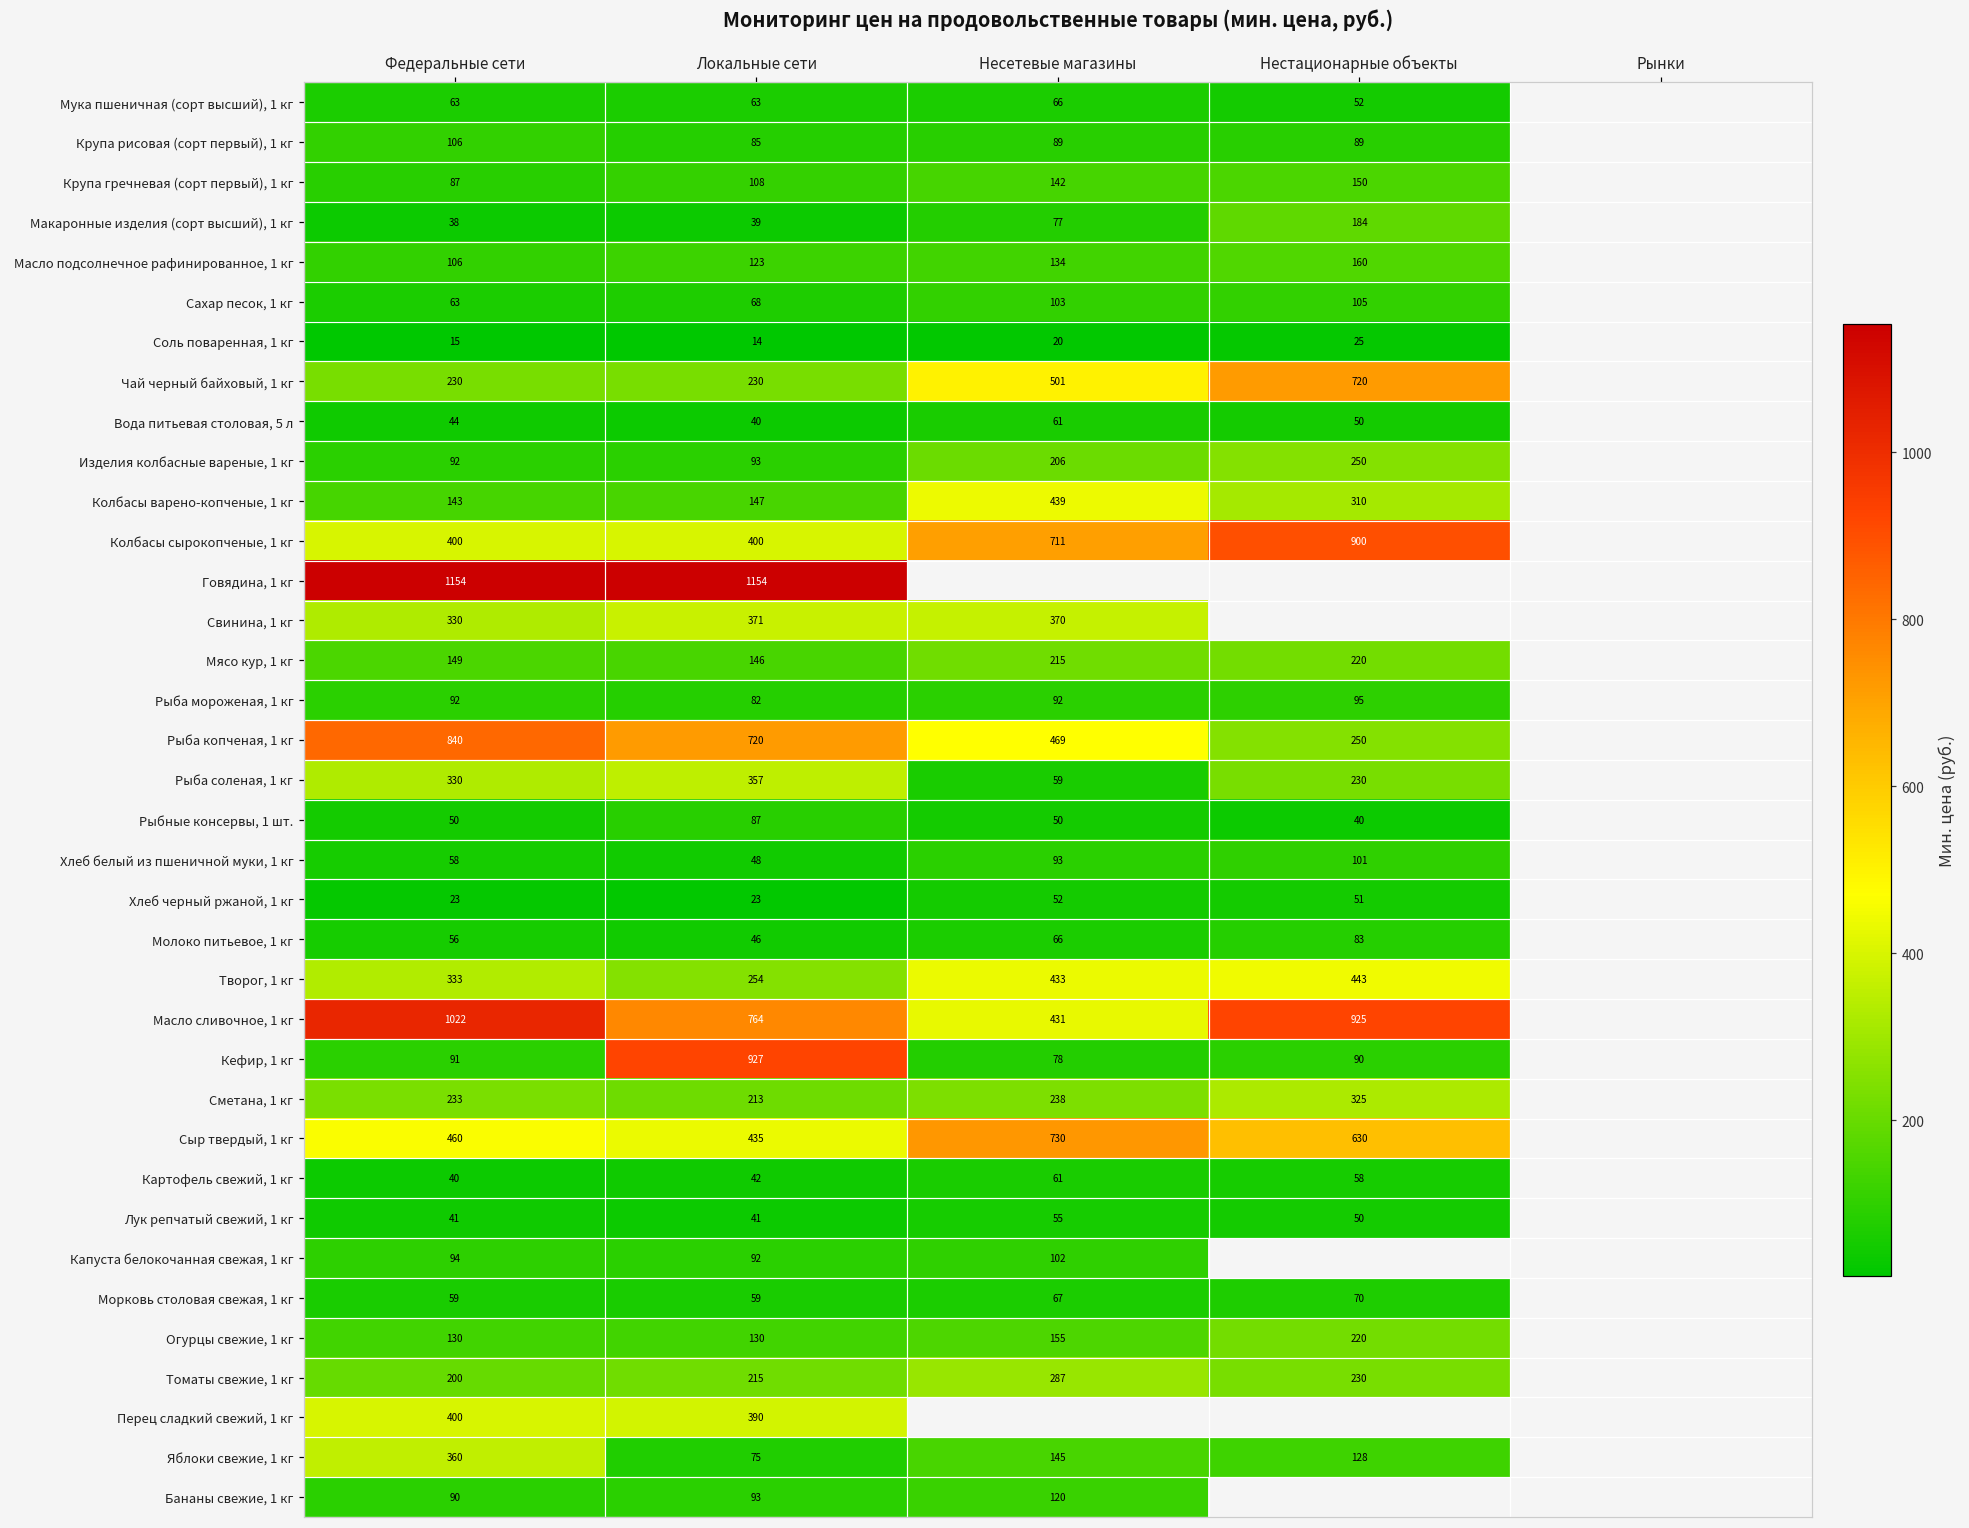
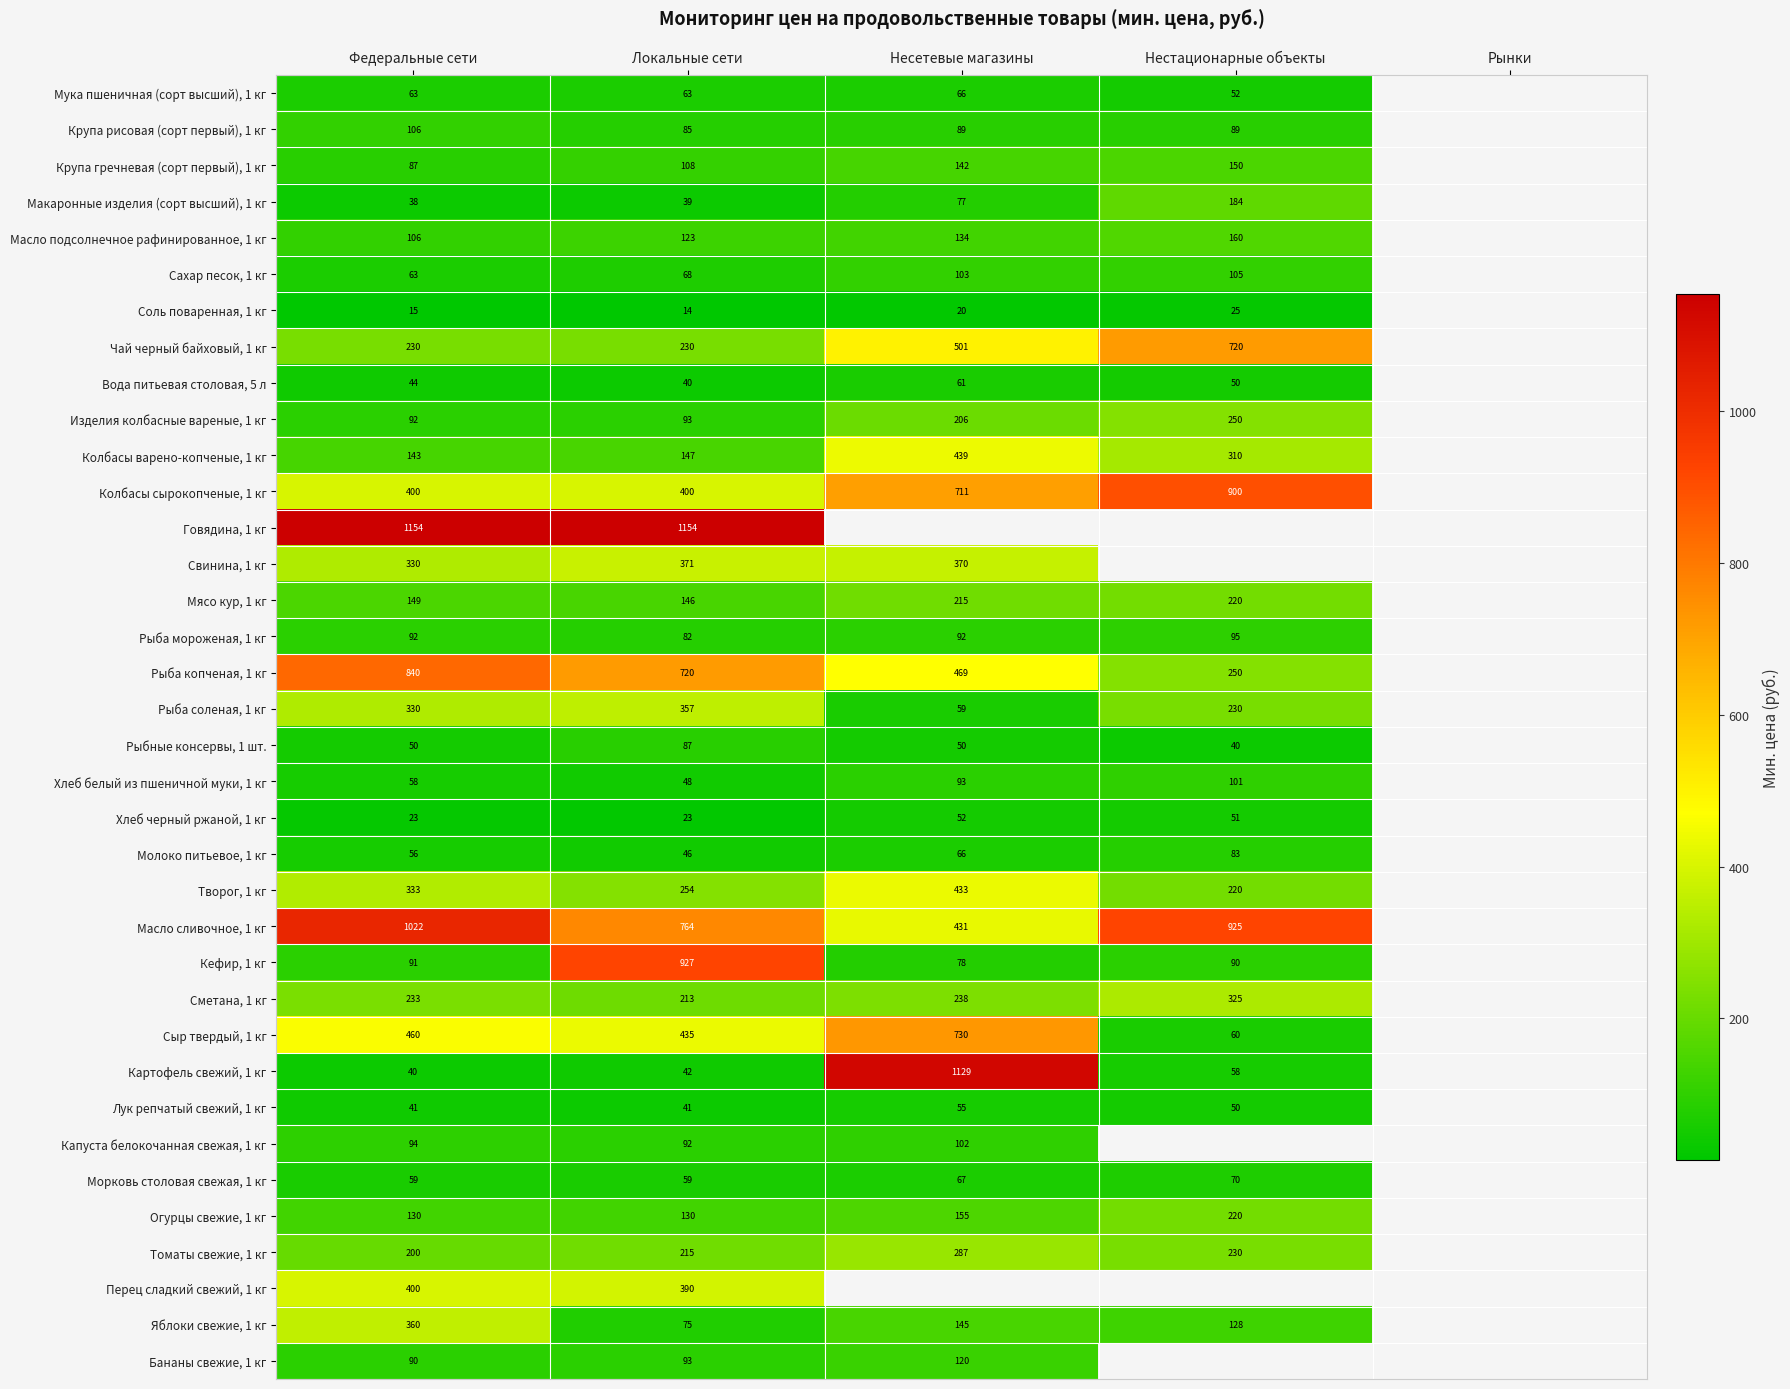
Творог, 1 кг, Нестационарные объекты: 443 -> 220
Сыр твердый, 1 кг, Нестационарные объекты: 630 -> 60
Картофель свежий, 1 кг, Несетевые магазины: 61 -> 1129
